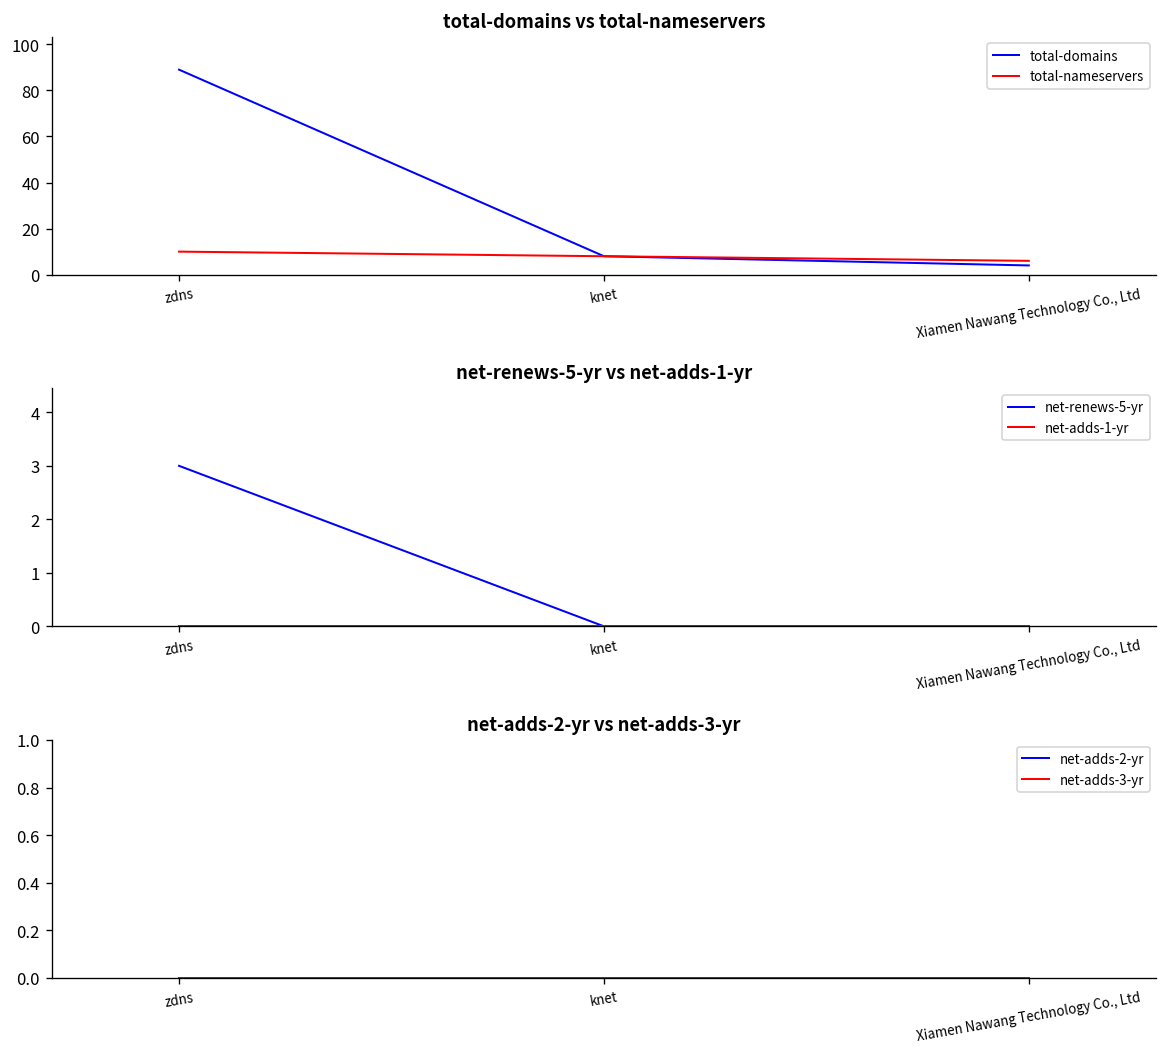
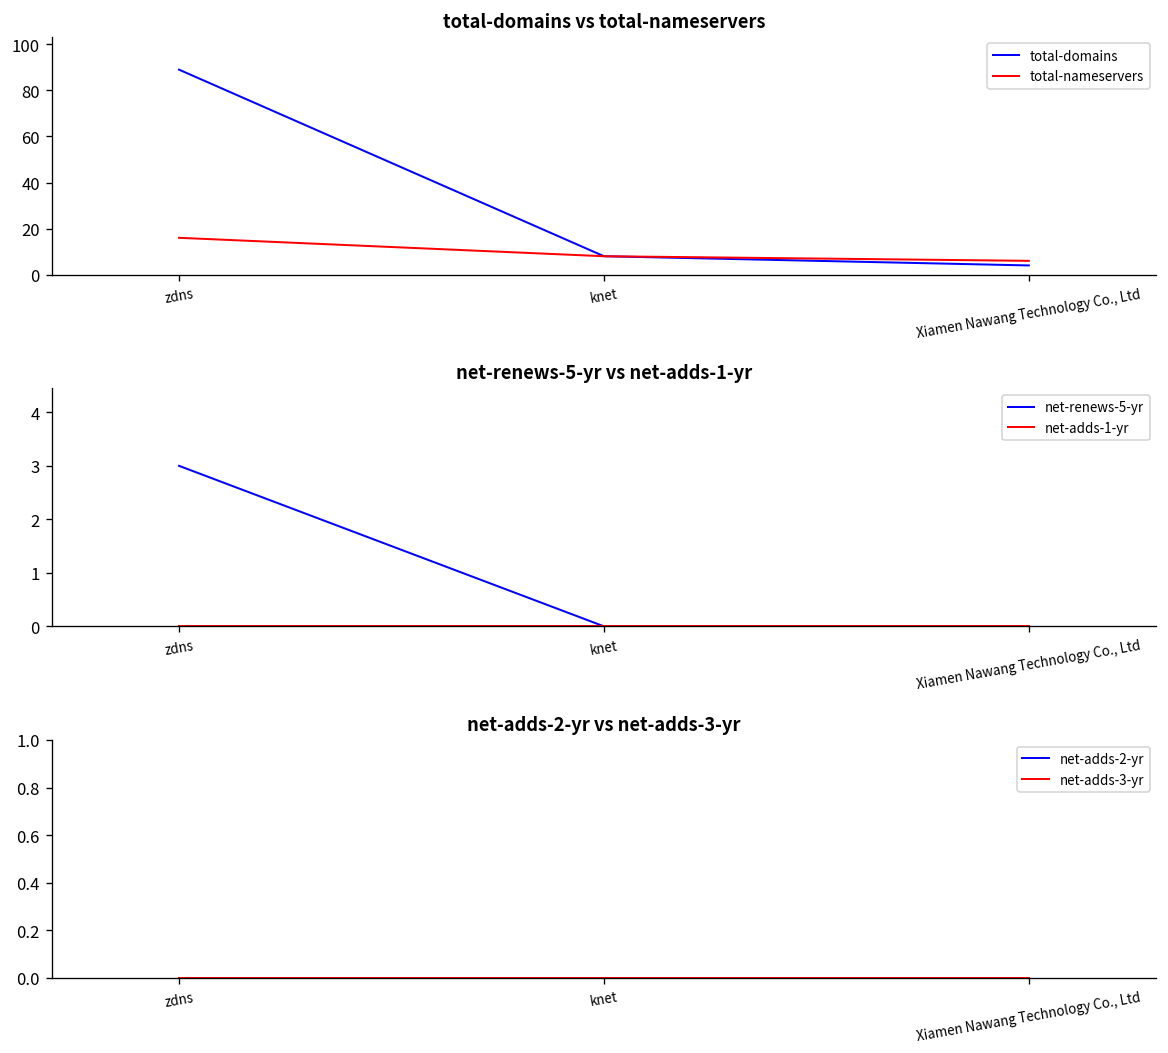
total-domains vs total-nameservers, total-nameservers, zdns: 10 -> 16
